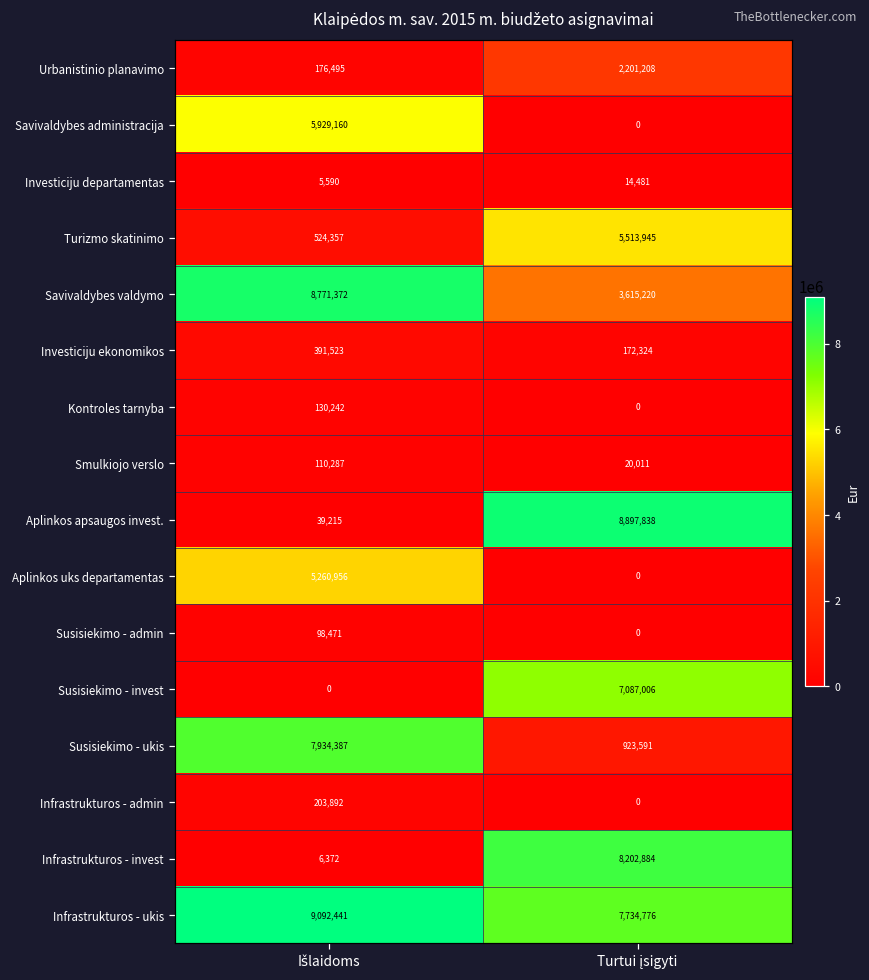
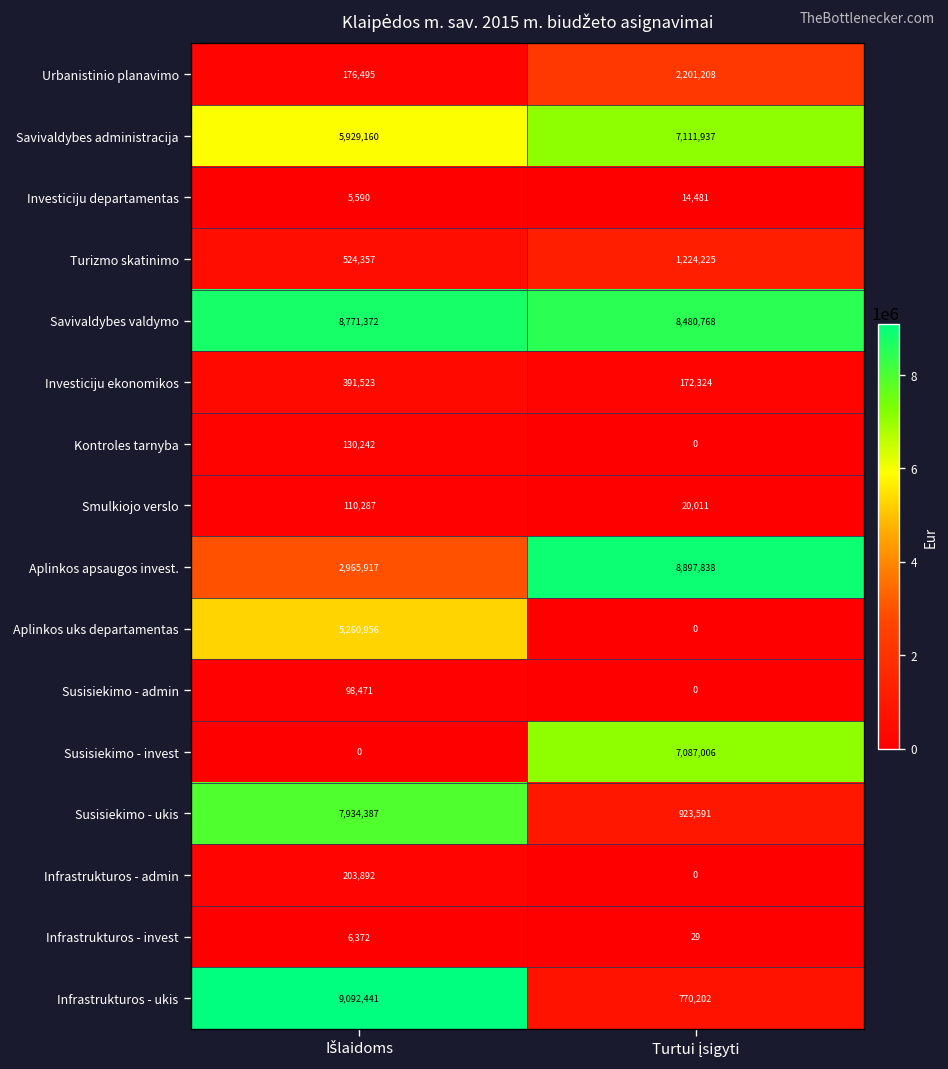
Savivaldybes administracija, Turtui įsigyti: 0 -> 7,111,937
Turizmo skatinimo, Turtui įsigyti: 5,513,945 -> 1,224,225
Savivaldybes valdymo, Turtui įsigyti: 3,615,220 -> 8,480,768
Aplinkos apsaugos invest., Išlaidoms: 39,215 -> 2,965,917
Infrastrukturos - invest, Turtui įsigyti: 8,202,884 -> 29
Infrastrukturos - ukis, Turtui įsigyti: 7,734,776 -> 770,202
